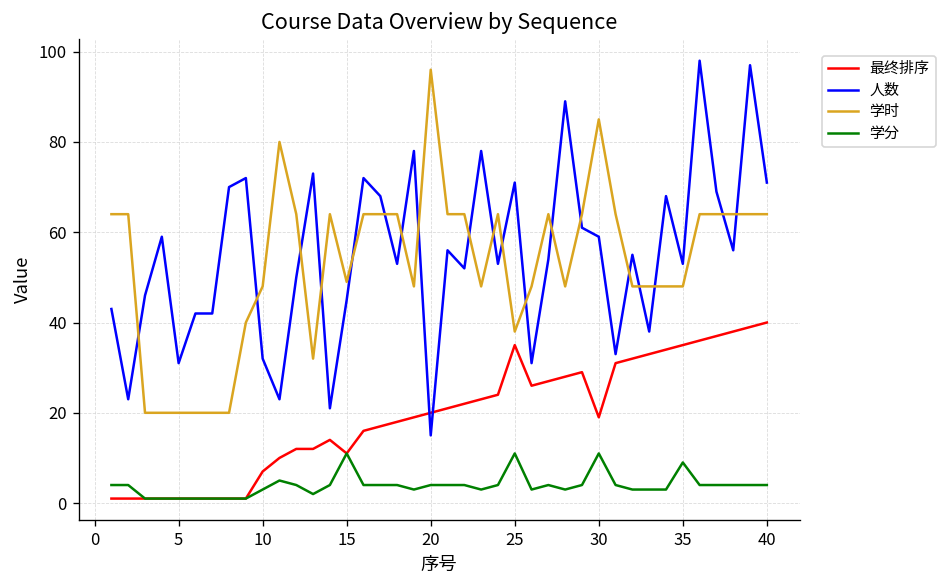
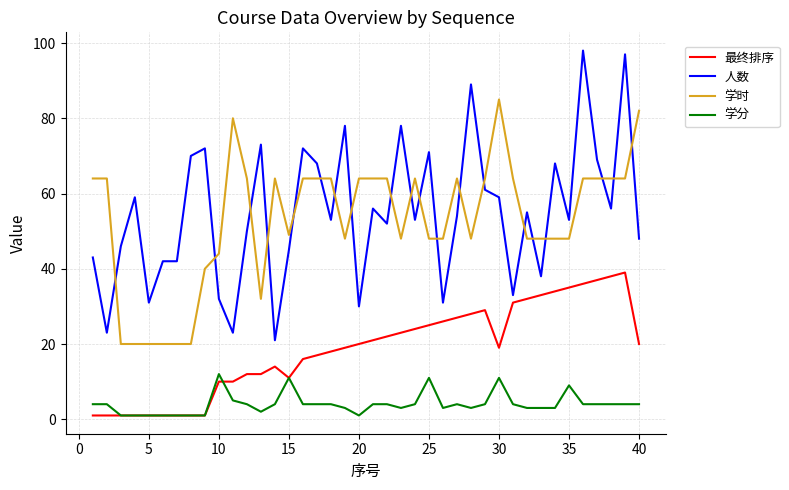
最终排序, 10: 7 -> 10
学时, 10: 48 -> 44
学分, 10: 3 -> 12
人数, 20: 15 -> 30
学时, 20: 96 -> 64
学分, 20: 4 -> 1
最终排序, 25: 35 -> 25
学时, 25: 38 -> 48
最终排序, 40: 40 -> 20
人数, 40: 71 -> 48
学时, 40: 64 -> 82
